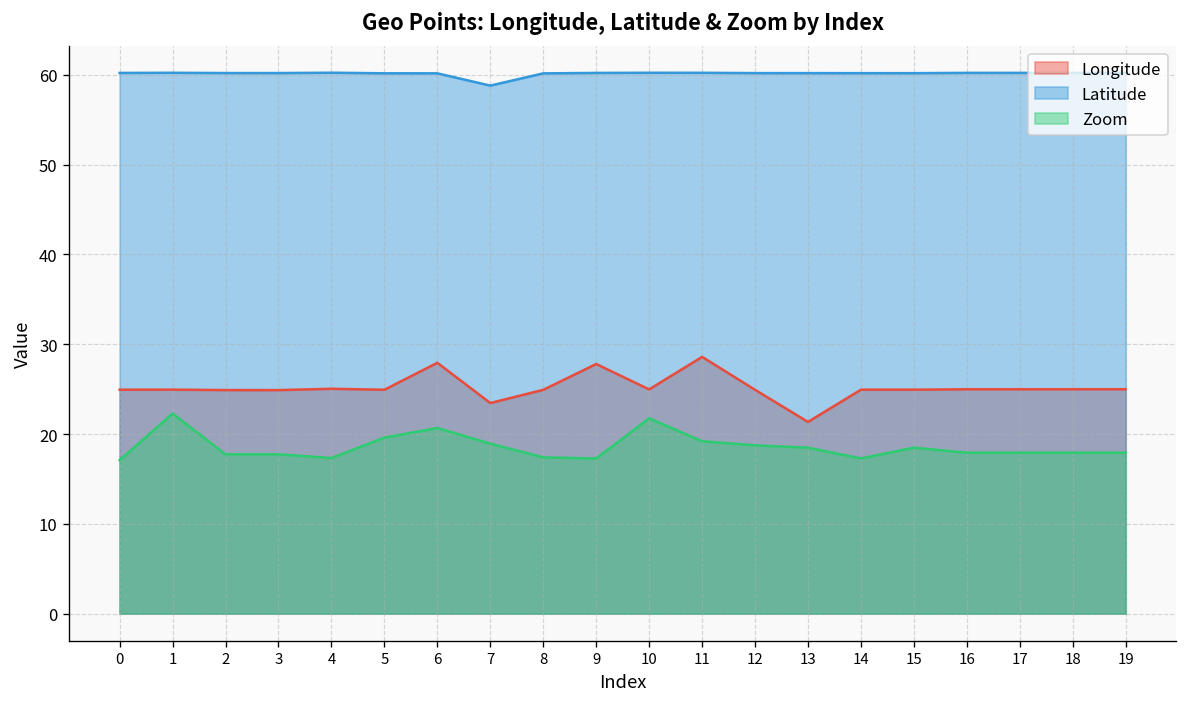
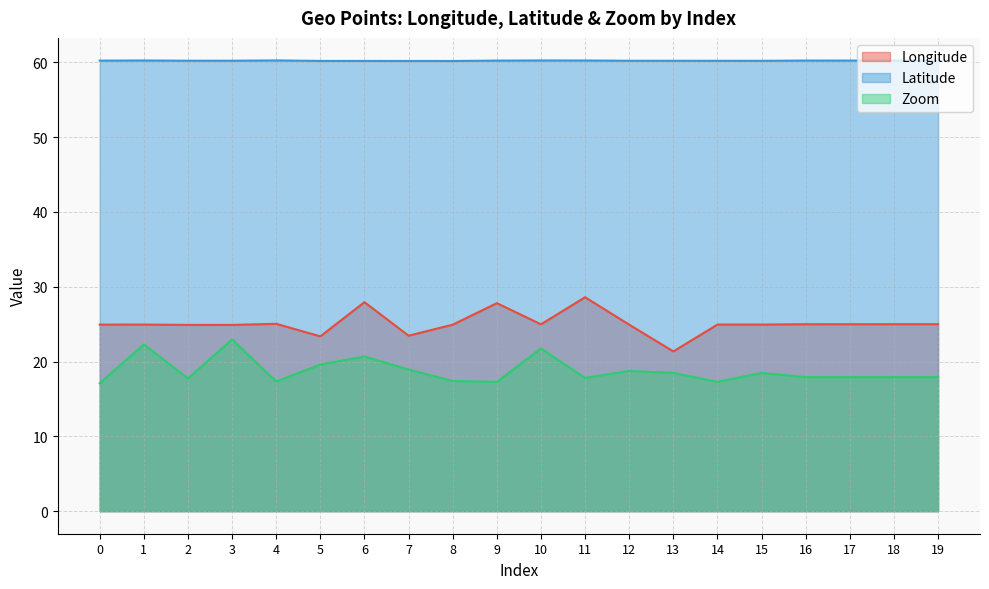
Zoom, 3: 18 -> 23
Longitude, 5: 25 -> 23
Latitude, 7: 59 -> 60
Zoom, 11: 19 -> 18
